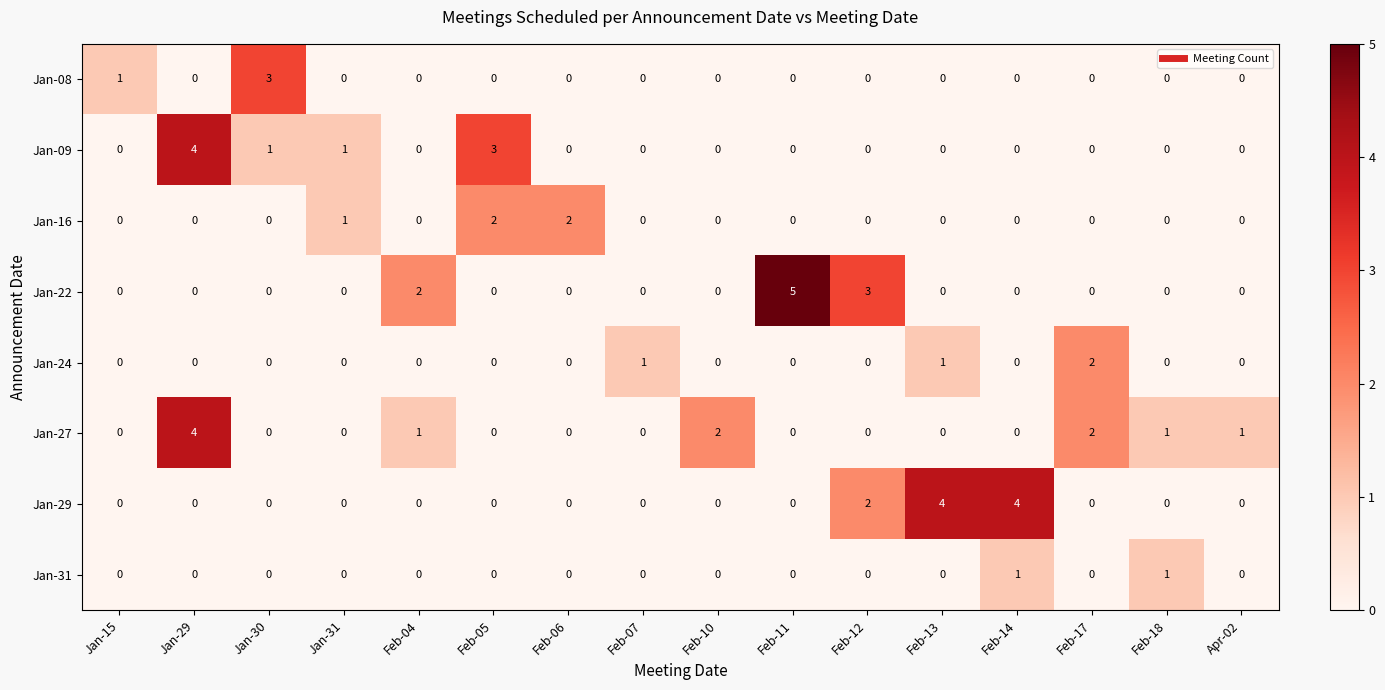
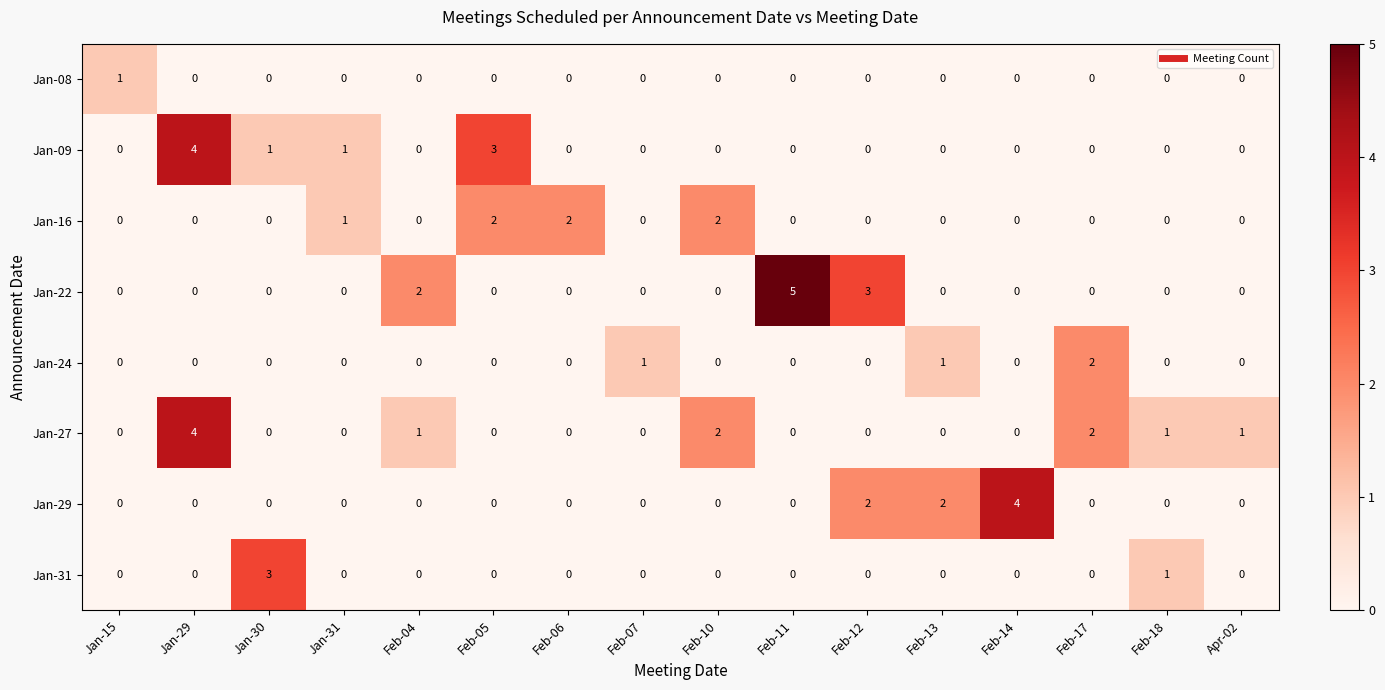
Jan-08, Jan-30: 3 -> 0
Jan-16, Feb-10: 0 -> 2
Jan-29, Feb-13: 4 -> 2
Jan-31, Jan-30: 0 -> 3
Jan-31, Feb-14: 1 -> 0
